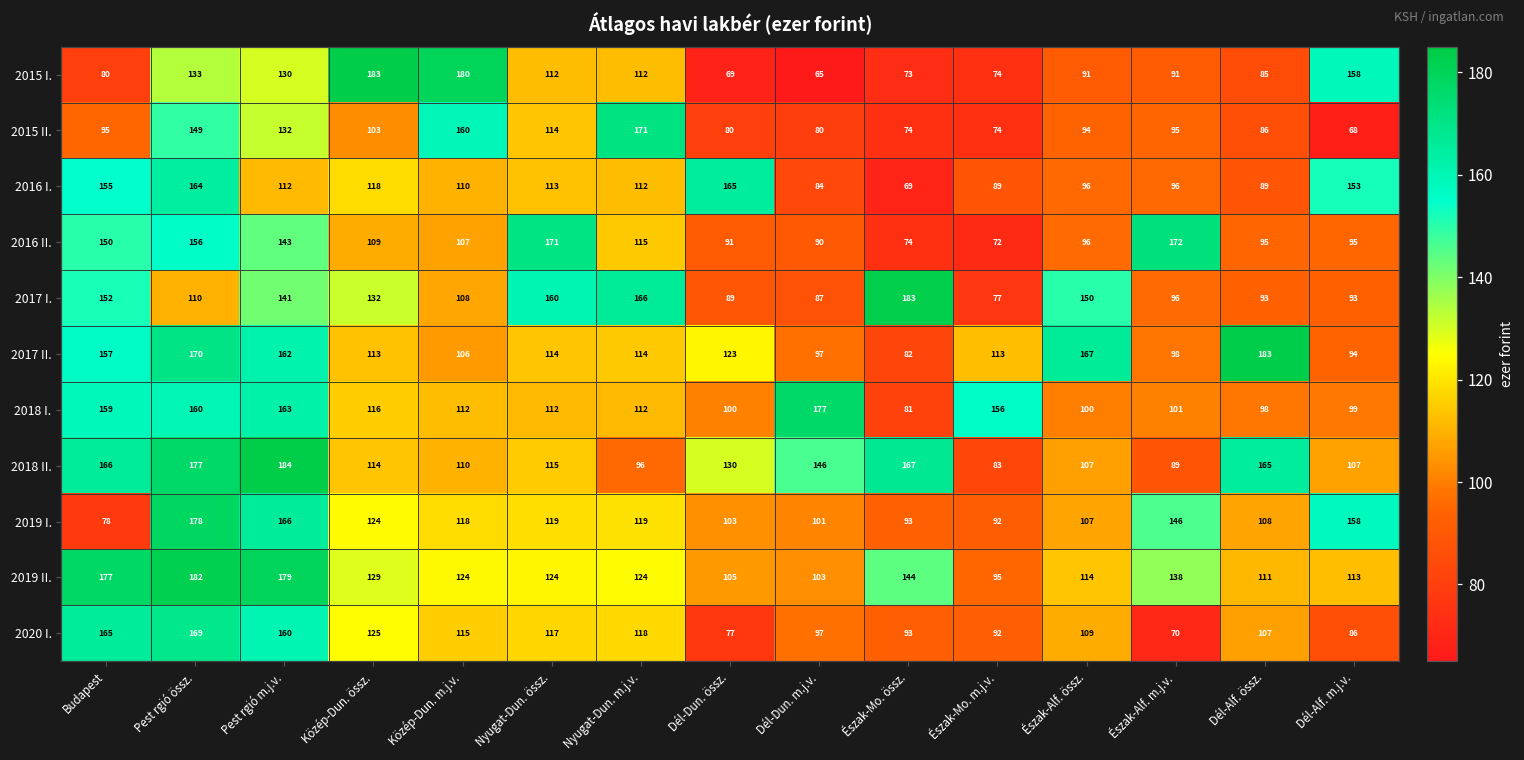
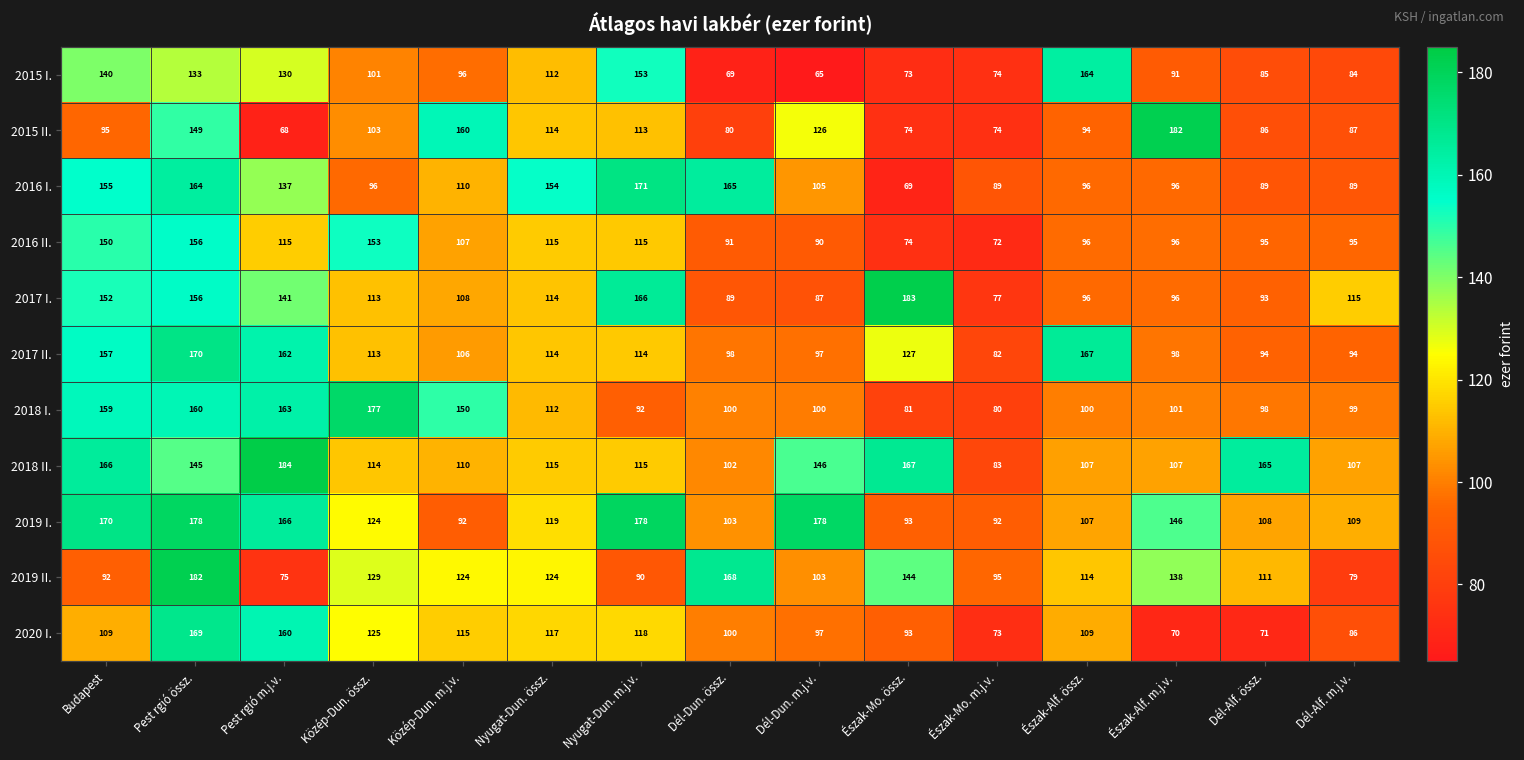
2015 I., Budapest: 80 -> 140
2015 I., Közép-Dun. össz.: 183 -> 101
2015 I., Közép-Dun. m.j.v.: 180 -> 96
2015 I., Nyugat-Dun. m.j.v.: 112 -> 153
2015 I., Észak-Alf. össz.: 91 -> 164
2015 I., Dél-Alf. m.j.v.: 158 -> 84
2015 II., Pest rgió m.j.v.: 132 -> 68
2015 II., Nyugat-Dun. m.j.v.: 171 -> 113
2015 II., Dél-Dun. m.j.v.: 80 -> 126
2015 II., Észak-Alf. m.j.v.: 95 -> 182
2015 II., Dél-Alf. m.j.v.: 68 -> 87
2016 I., Pest rgió m.j.v.: 112 -> 137
2016 I., Közép-Dun. össz.: 118 -> 96
2016 I., Nyugat-Dun. össz.: 113 -> 154
2016 I., Nyugat-Dun. m.j.v.: 112 -> 171
2016 I., Dél-Dun. m.j.v.: 84 -> 105
2016 I., Dél-Alf. m.j.v.: 153 -> 89
2016 II., Pest rgió m.j.v.: 143 -> 115
2016 II., Közép-Dun. össz.: 109 -> 153
2016 II., Nyugat-Dun. össz.: 171 -> 115
2016 II., Észak-Alf. m.j.v.: 172 -> 96
2017 I., Pest rgió össz.: 110 -> 156
2017 I., Közép-Dun. össz.: 132 -> 113
2017 I., Nyugat-Dun. össz.: 160 -> 114
2017 I., Észak-Alf. össz.: 150 -> 96
2017 I., Dél-Alf. m.j.v.: 93 -> 115
2017 II., Dél-Dun. össz.: 123 -> 98
2017 II., Észak-Mo. össz.: 82 -> 127
2017 II., Észak-Mo. m.j.v.: 113 -> 82
2017 II., Dél-Alf. össz.: 183 -> 94
2018 I., Közép-Dun. össz.: 116 -> 177
2018 I., Közép-Dun. m.j.v.: 112 -> 150
2018 I., Nyugat-Dun. m.j.v.: 112 -> 92
2018 I., Dél-Dun. m.j.v.: 177 -> 100
2018 I., Észak-Mo. m.j.v.: 156 -> 80
2018 II., Pest rgió össz.: 177 -> 145
2018 II., Nyugat-Dun. m.j.v.: 96 -> 115
2018 II., Dél-Dun. össz.: 130 -> 102
2018 II., Észak-Alf. m.j.v.: 89 -> 107
2019 I., Budapest: 78 -> 170
2019 I., Közép-Dun. m.j.v.: 118 -> 92
2019 I., Nyugat-Dun. m.j.v.: 119 -> 178
2019 I., Dél-Dun. m.j.v.: 101 -> 178
2019 I., Dél-Alf. m.j.v.: 158 -> 109
2019 II., Budapest: 177 -> 92
2019 II., Pest rgió m.j.v.: 179 -> 75
2019 II., Nyugat-Dun. m.j.v.: 124 -> 90
2019 II., Dél-Dun. össz.: 105 -> 168
2019 II., Dél-Alf. m.j.v.: 113 -> 79
2020 I., Budapest: 165 -> 109
2020 I., Dél-Dun. össz.: 77 -> 100
2020 I., Észak-Mo. m.j.v.: 92 -> 73
2020 I., Dél-Alf. össz.: 107 -> 71
